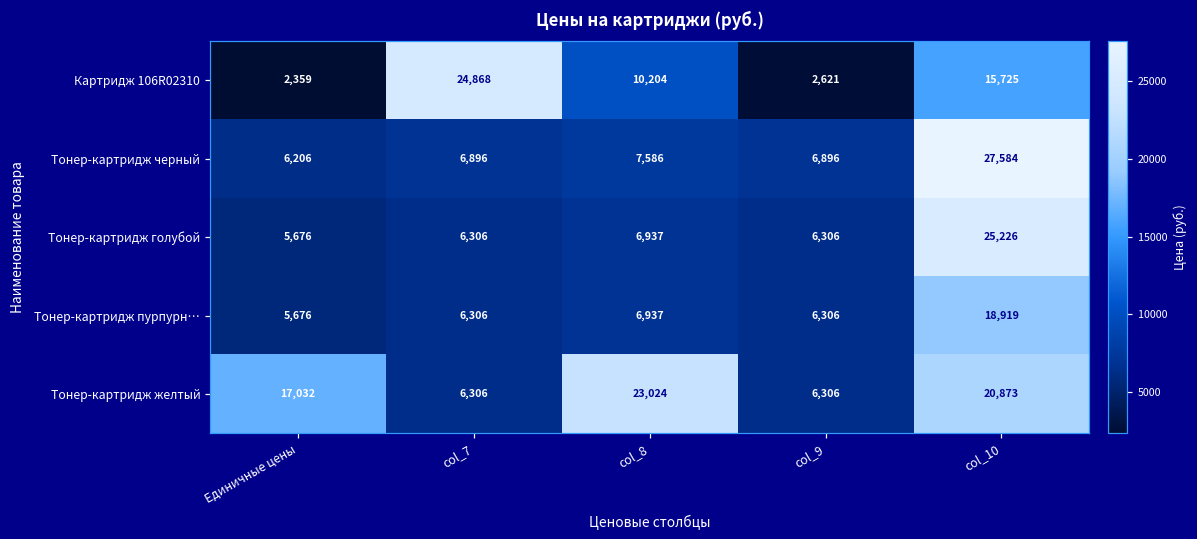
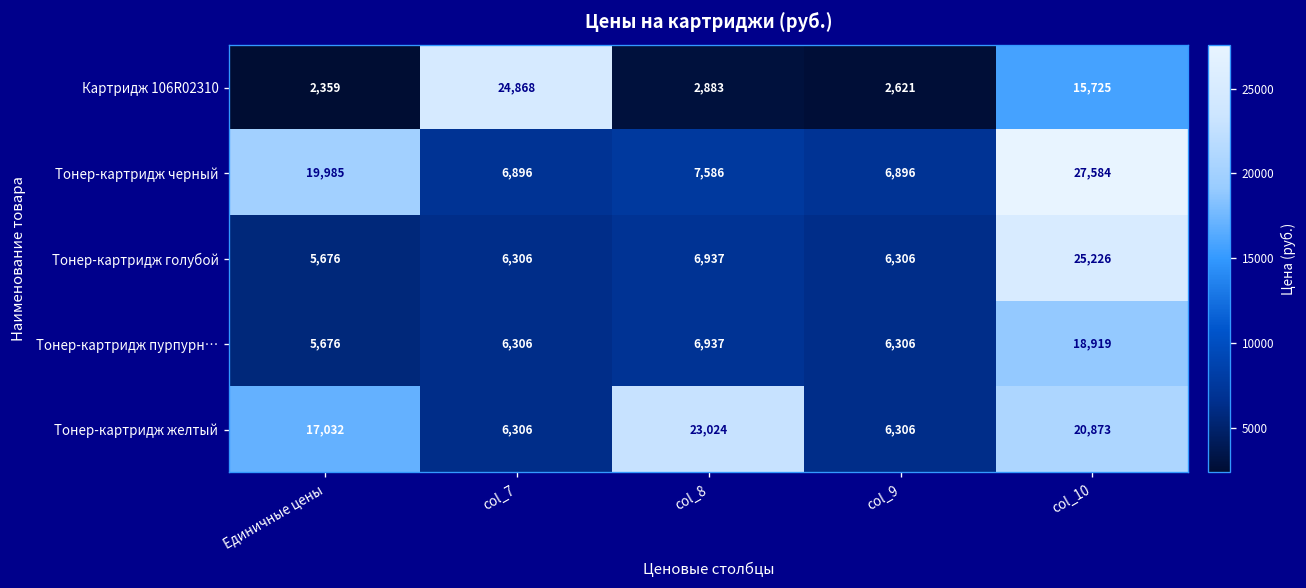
Картридж 106R02310, col_8: 10,204 -> 2,883
Тонер-картридж черный, Единичные цены: 6,206 -> 19,985
